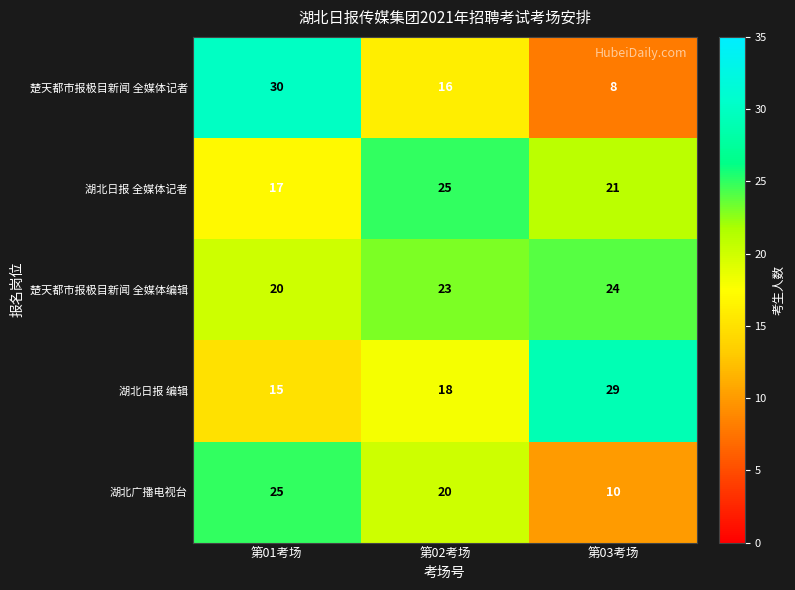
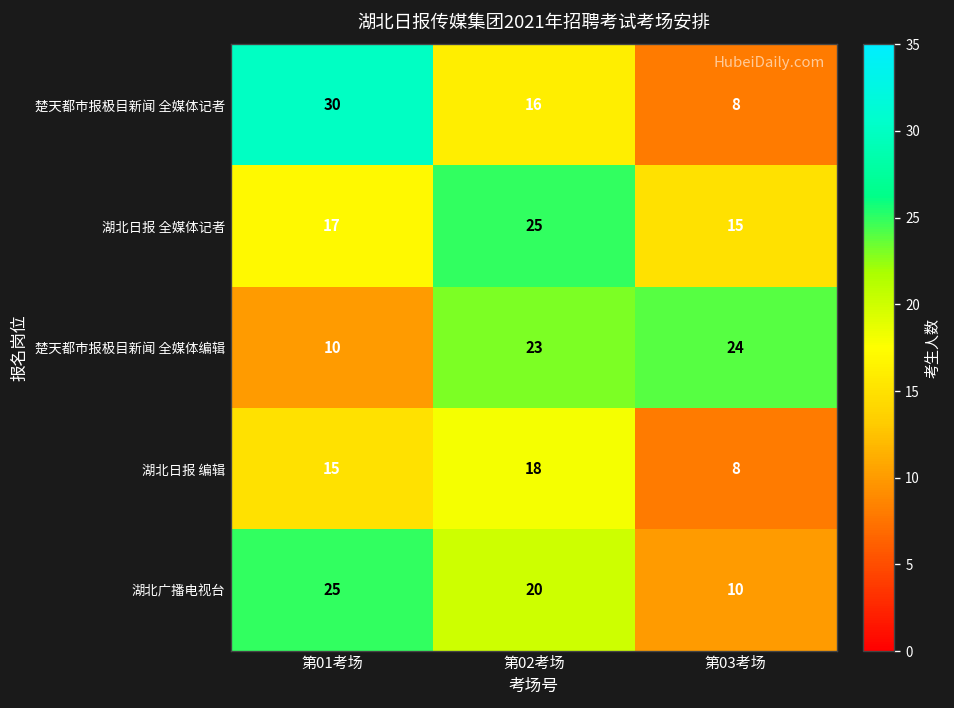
湖北日报 全媒体记者, 第03考场: 21 -> 15
楚天都市报极目新闻 全媒体编辑, 第01考场: 20 -> 10
湖北日报 编辑, 第03考场: 29 -> 8
